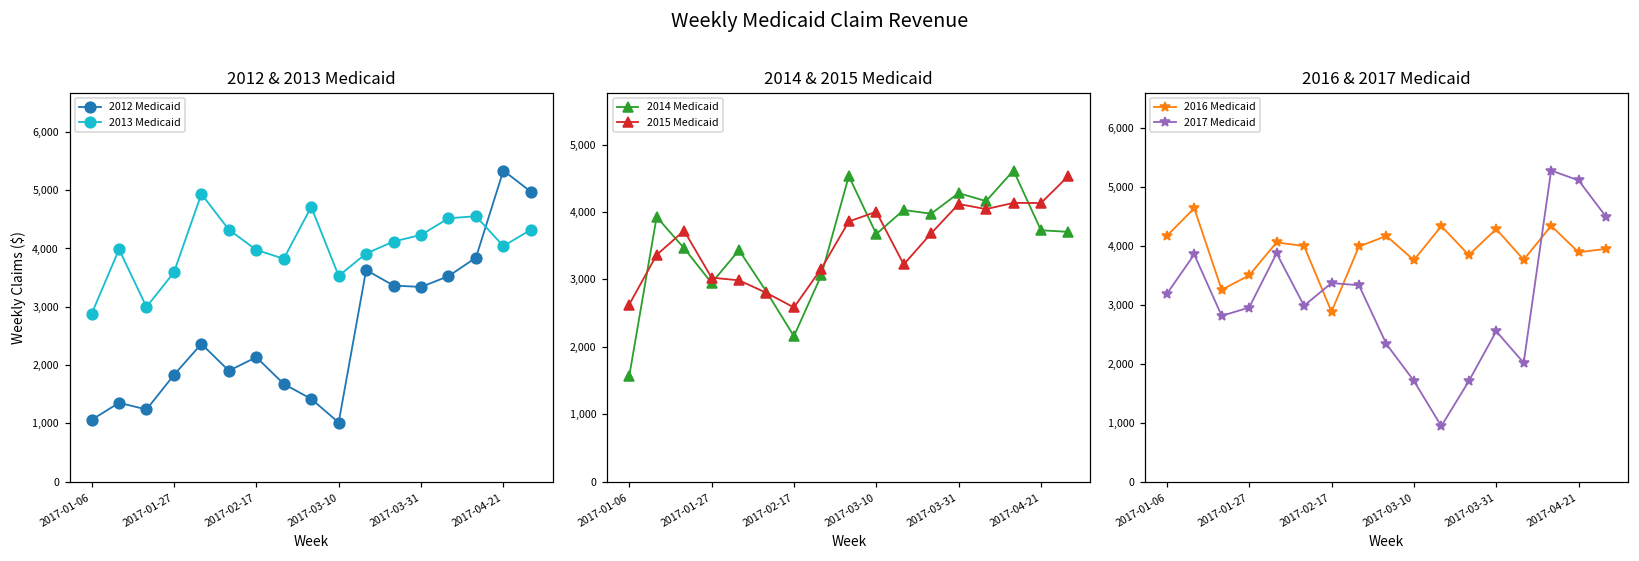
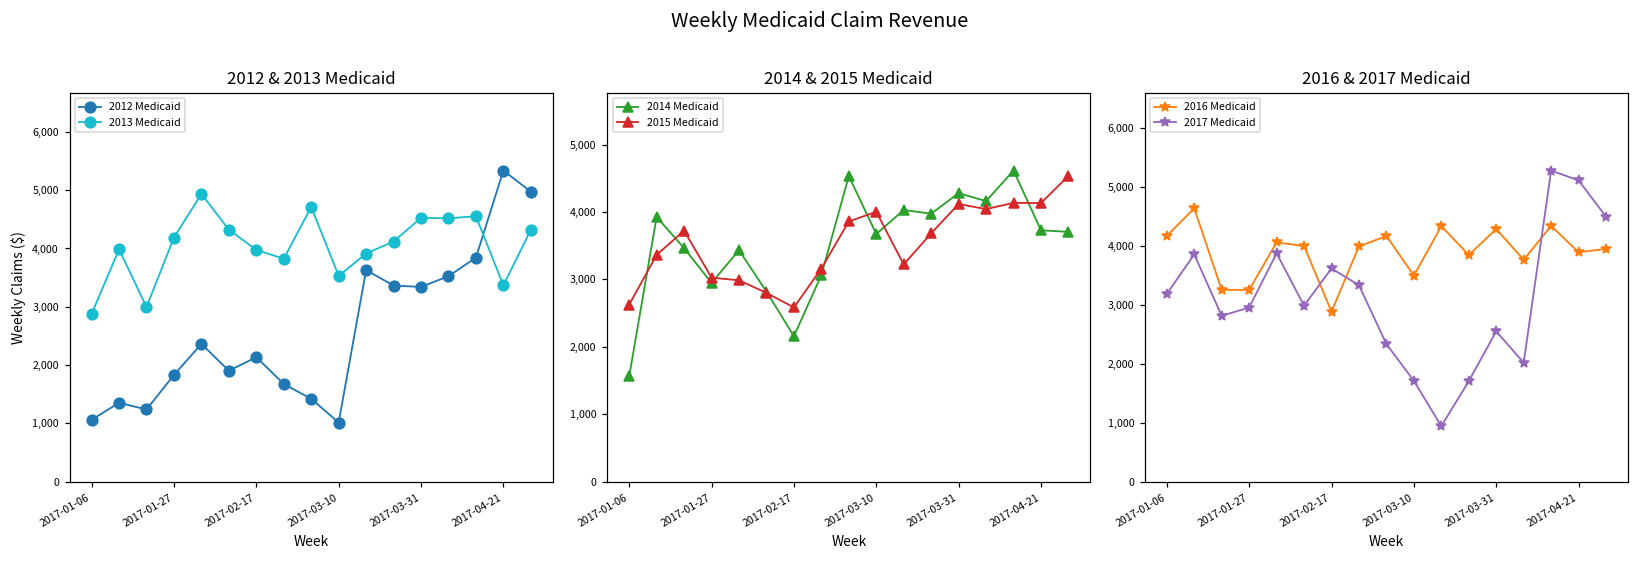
2012 & 2013 Medicaid, 2013 Medicaid, 2017-01-27: 3,600 -> 4,200
2012 & 2013 Medicaid, 2013 Medicaid, 2017-03-31: 4,200 -> 4,500
2012 & 2013 Medicaid, 2013 Medicaid, 2017-04-21: 4,000 -> 3,400
2016 & 2017 Medicaid, 2016 Medicaid, 2017-01-27: 3,500 -> 3,300
2016 & 2017 Medicaid, 2017 Medicaid, 2017-02-17: 3,400 -> 3,600
2016 & 2017 Medicaid, 2016 Medicaid, 2017-03-10: 3,800 -> 3,500
